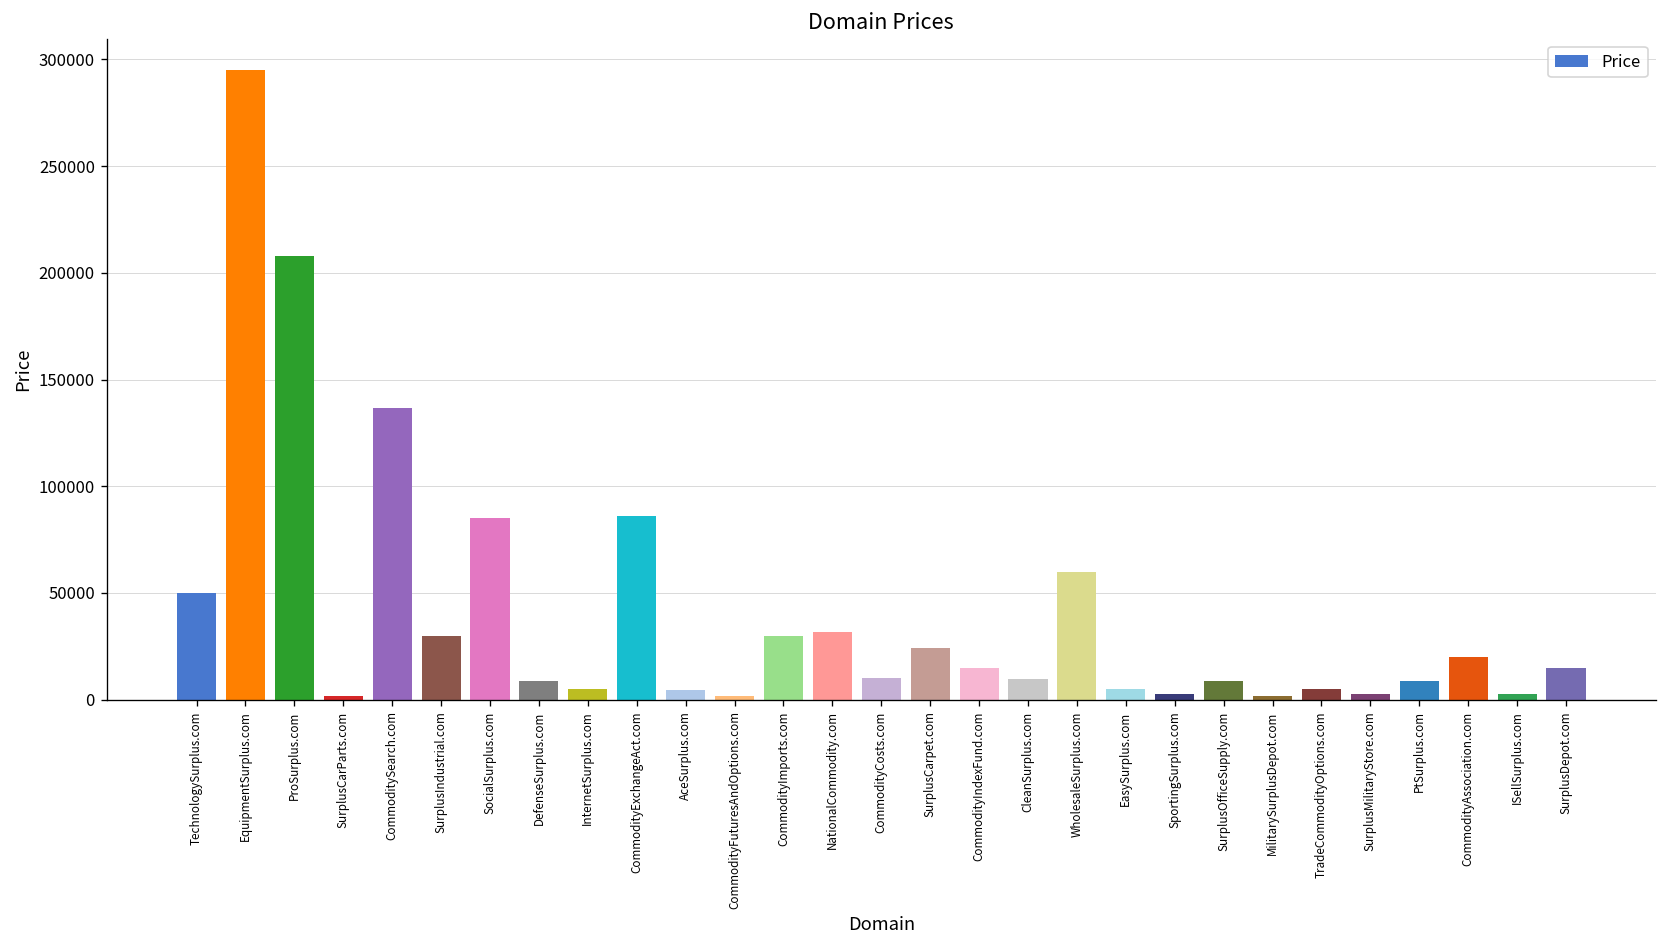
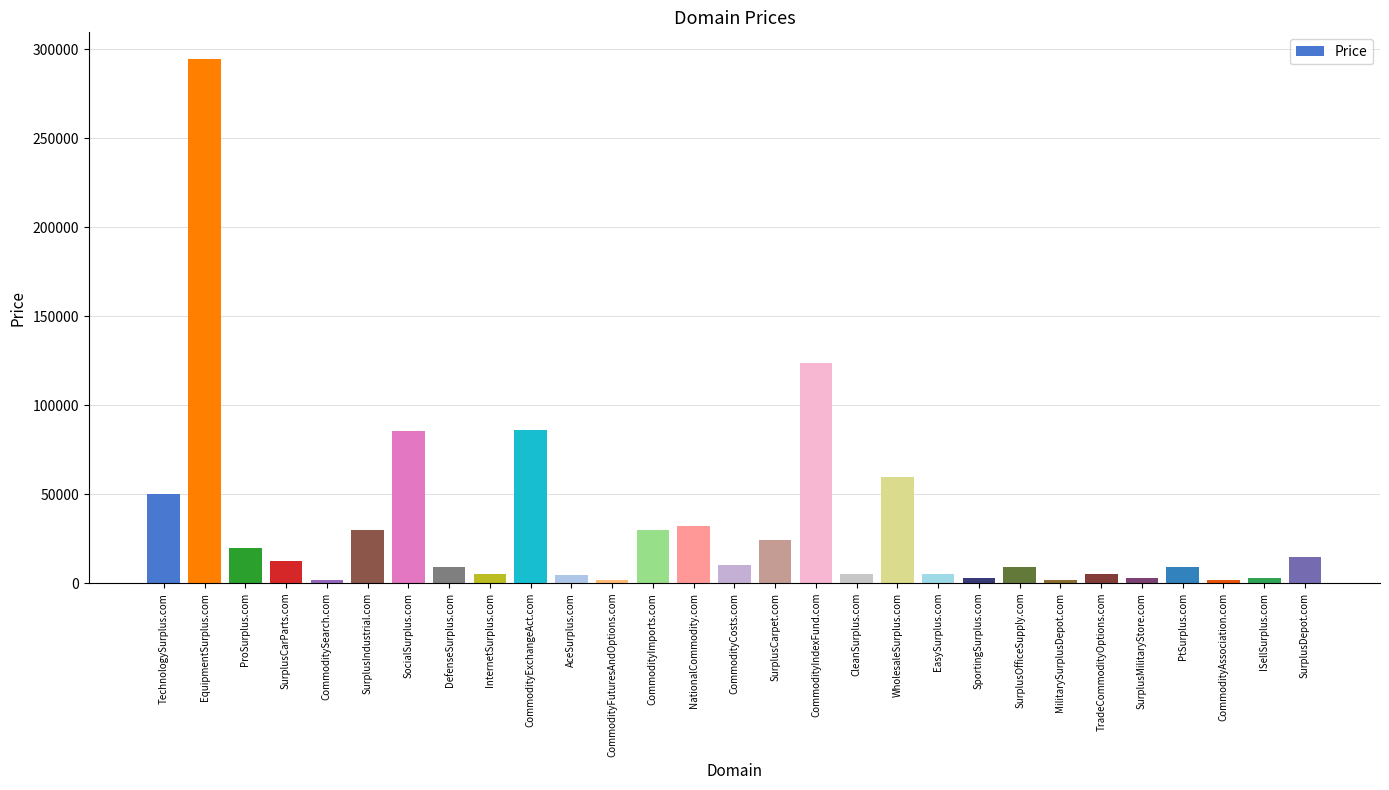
ProSurplus.com: 208000 -> 20000
SurplusCarParts.com: 2000 -> 12000
CommoditySearch.com: 137000 -> 2000
CommodityIndexFund.com: 15000 -> 124000
CleanSurplus.com: 9000 -> 5000
CommodityAssociation.com: 20000 -> 2000
